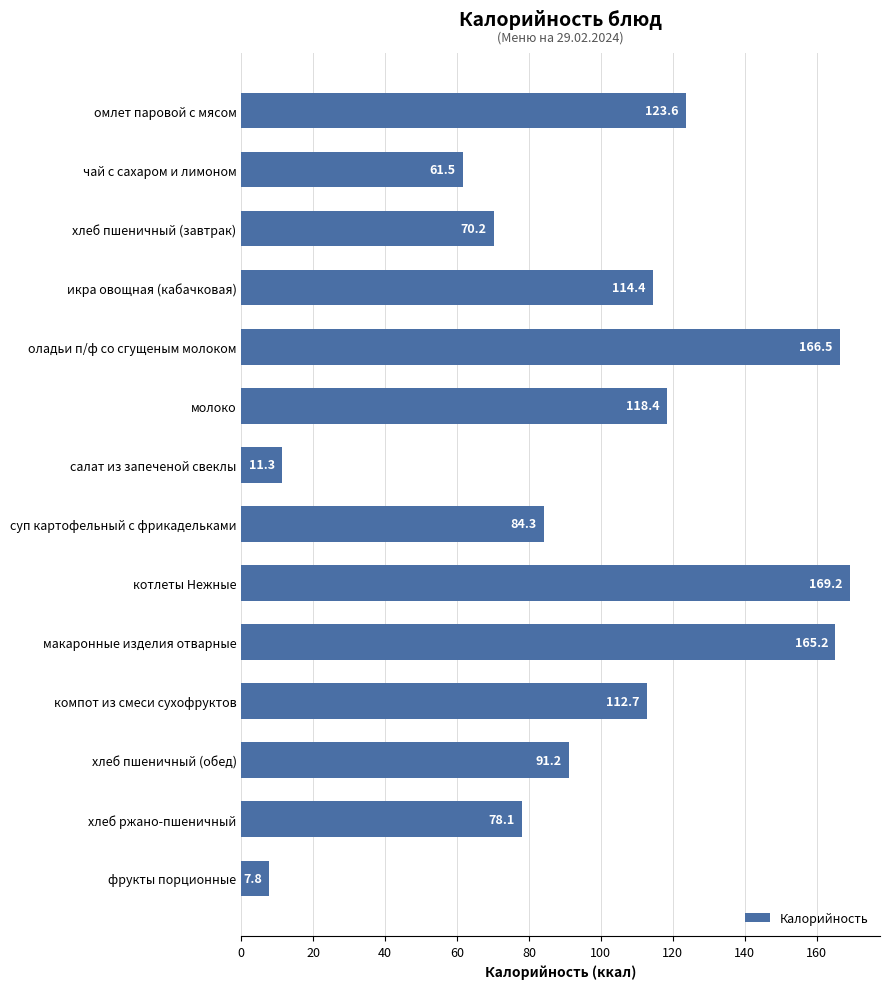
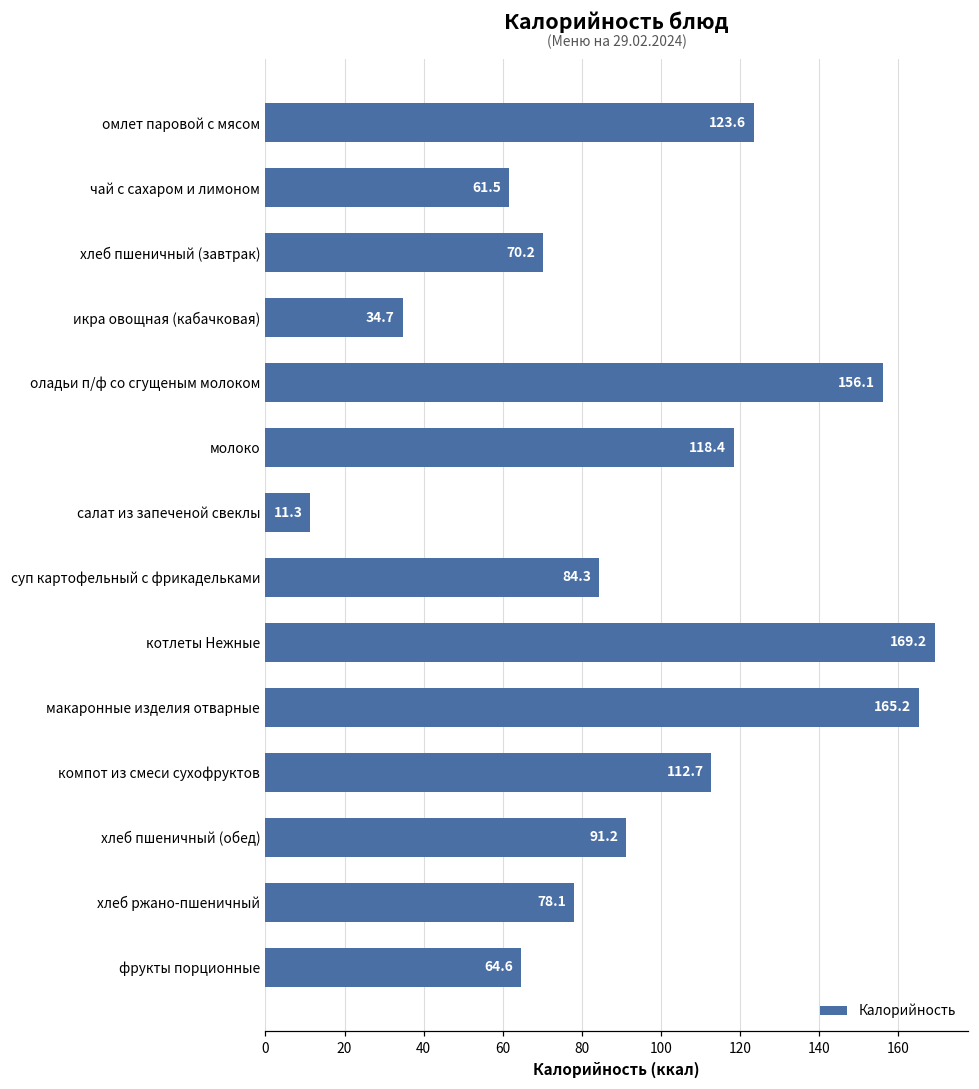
икра овощная (кабачковая): 114.4 -> 34.7
оладьи п/ф со сгущеным молоком: 166.5 -> 156.1
фрукты порционные: 7.8 -> 64.6
